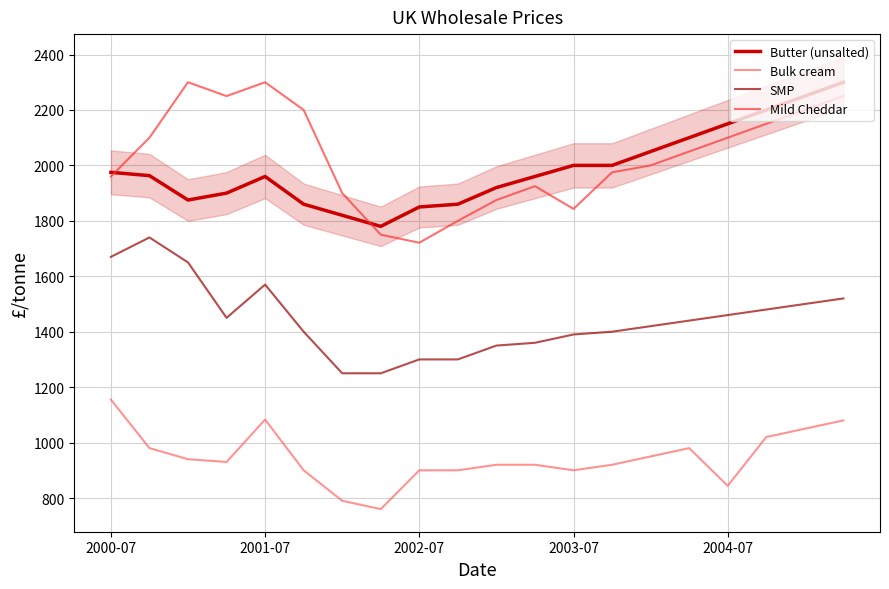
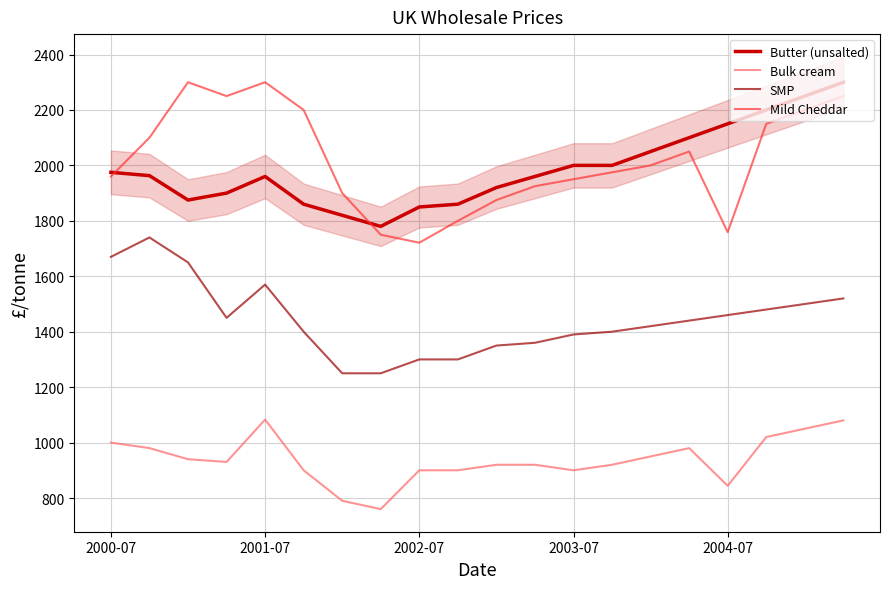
Bulk cream, 2000-07: 1160 -> 1000
Mild Cheddar, 2003-07: 1840 -> 1950
Mild Cheddar, 2004-07: 2100 -> 1760
